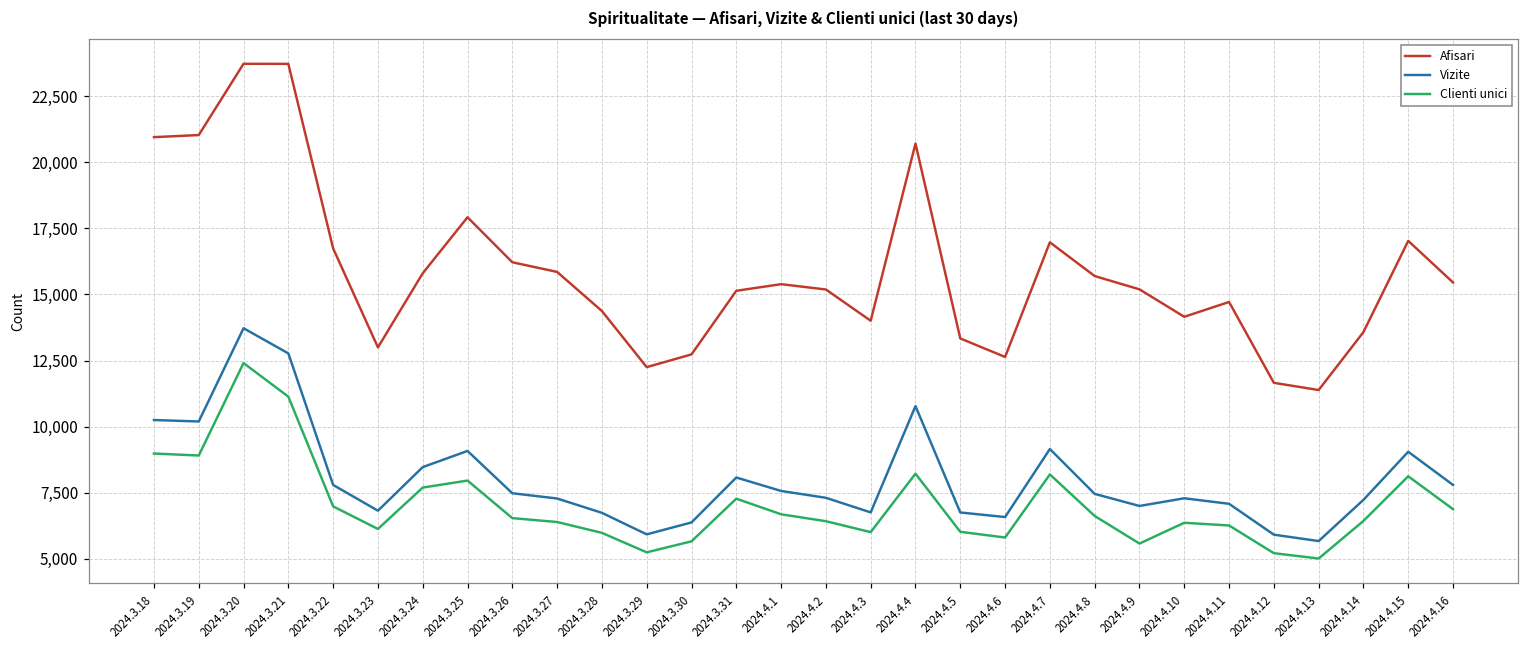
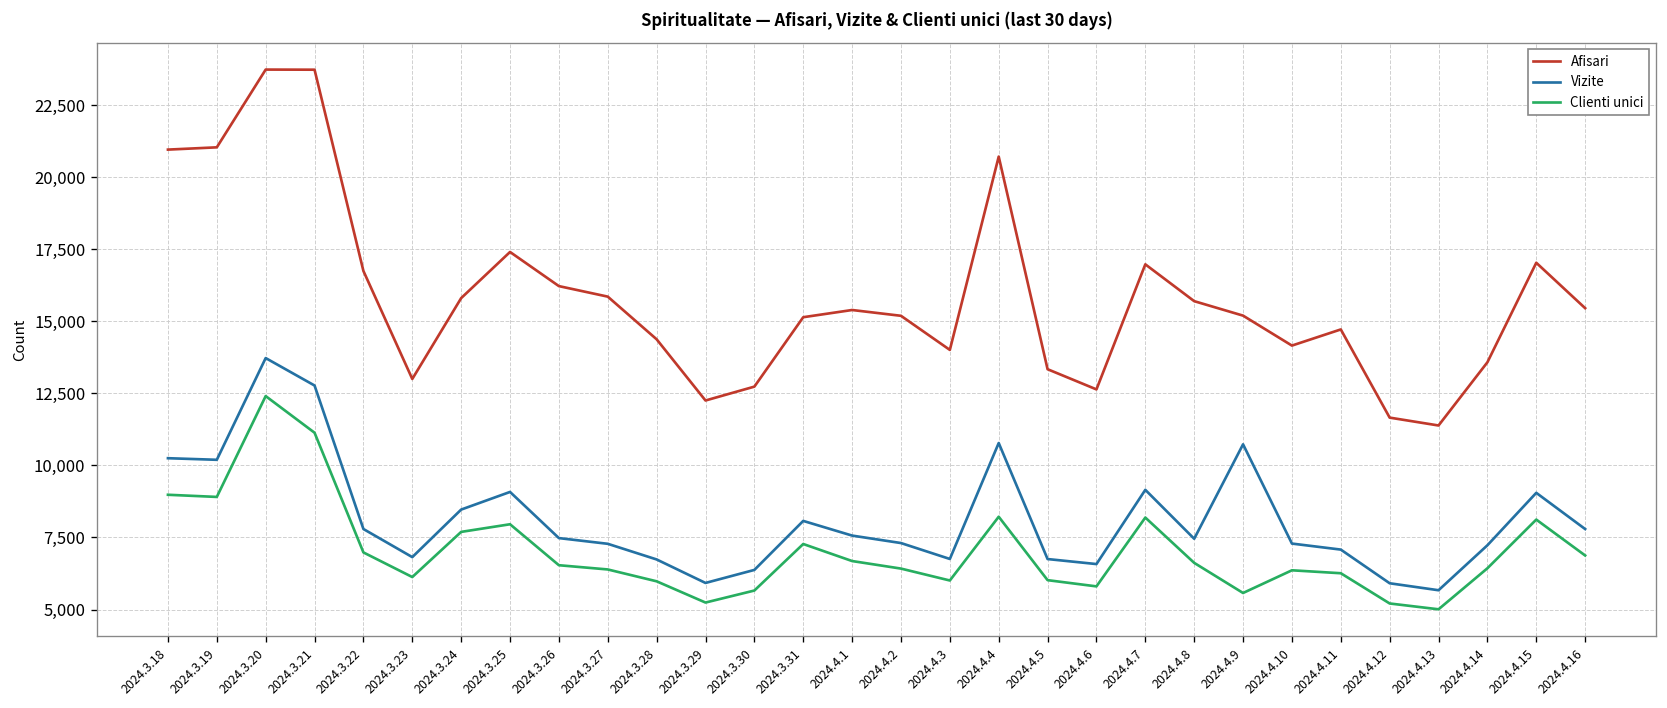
Afisari, 2024.3.25: 17,900 -> 17,400
Vizite, 2024.4.9: 7,000 -> 10,700
